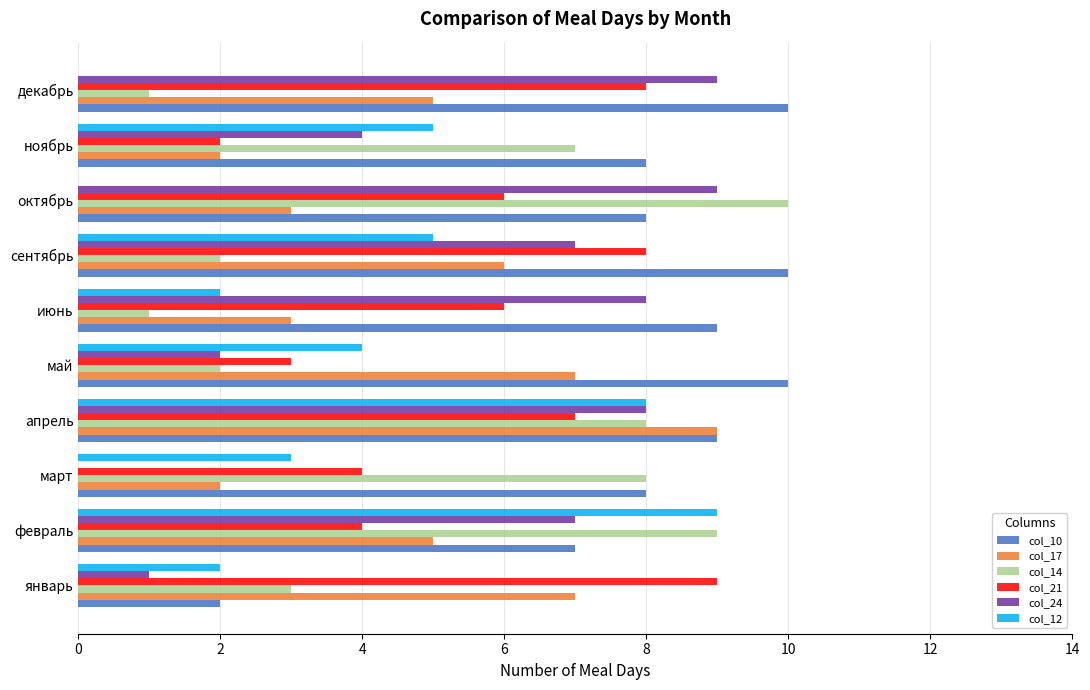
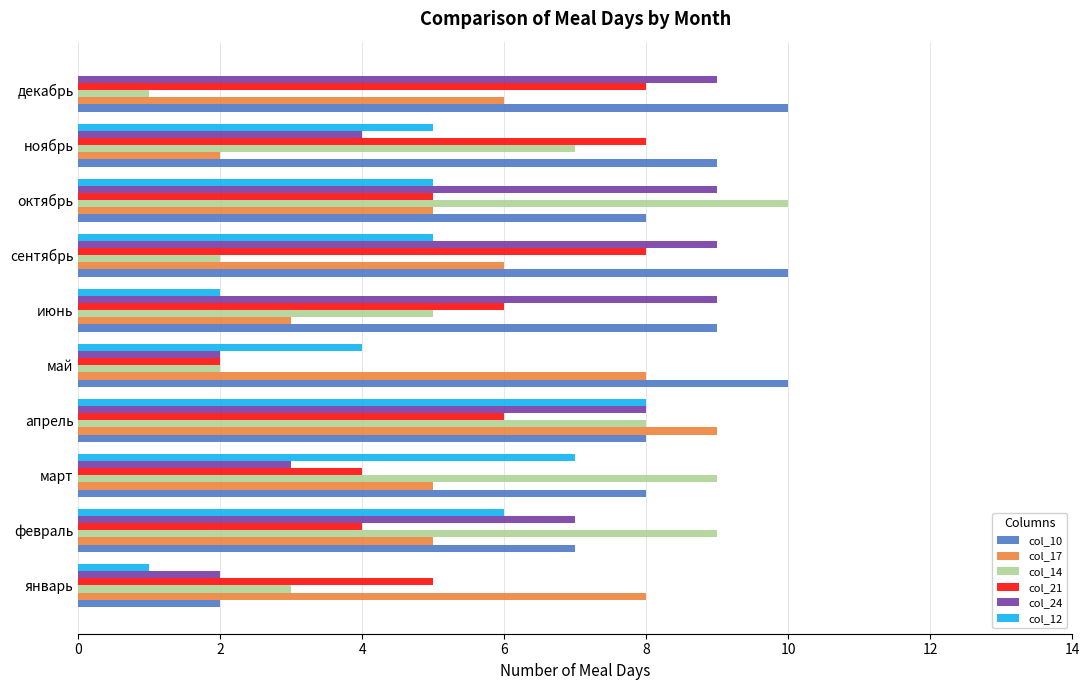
col_17, декабрь: 5 -> 6
col_21, ноябрь: 2 -> 8
col_10, ноябрь: 8 -> 9
col_12, октябрь: 0 -> 5
col_21, октябрь: 6 -> 5
col_17, октябрь: 3 -> 5
col_24, сентябрь: 7 -> 9
col_24, июнь: 8 -> 9
col_14, июнь: 1 -> 5
col_21, май: 3 -> 2
col_17, май: 7 -> 8
col_21, апрель: 7 -> 6
col_10, апрель: 9 -> 8
col_12, март: 3 -> 7
col_24, март: 0 -> 3
col_14, март: 8 -> 9
col_17, март: 2 -> 5
col_12, февраль: 9 -> 6
col_12, январь: 2 -> 1
col_24, январь: 1 -> 2
col_21, январь: 9 -> 5
col_17, январь: 7 -> 8
